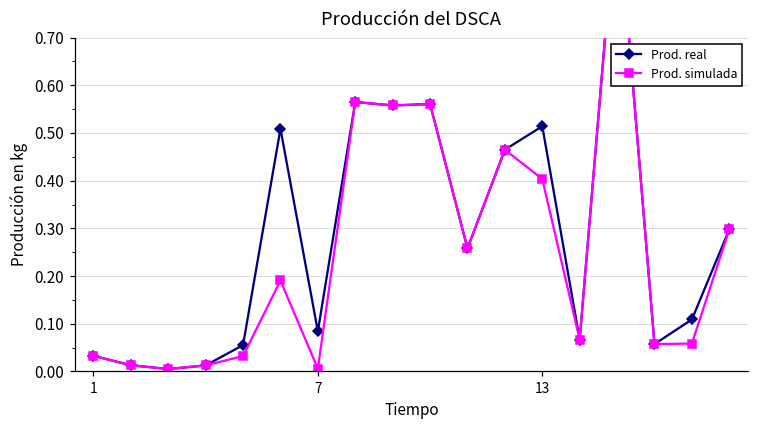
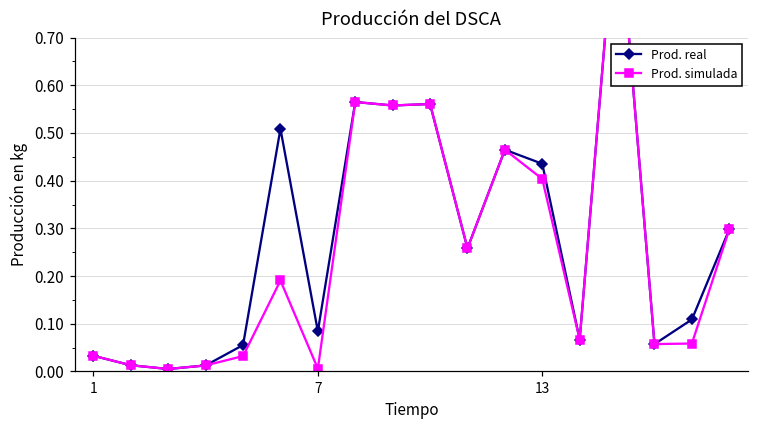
Prod. real, 13: 0.51 -> 0.44
